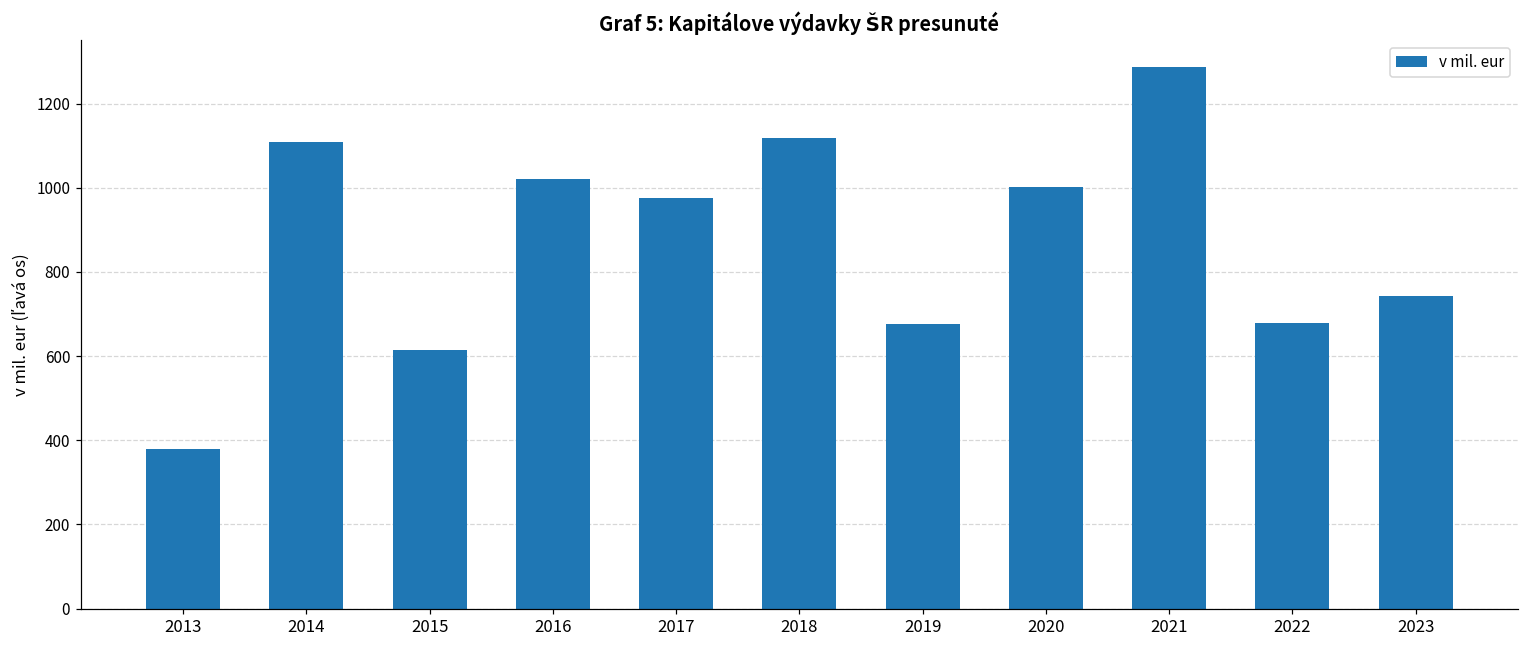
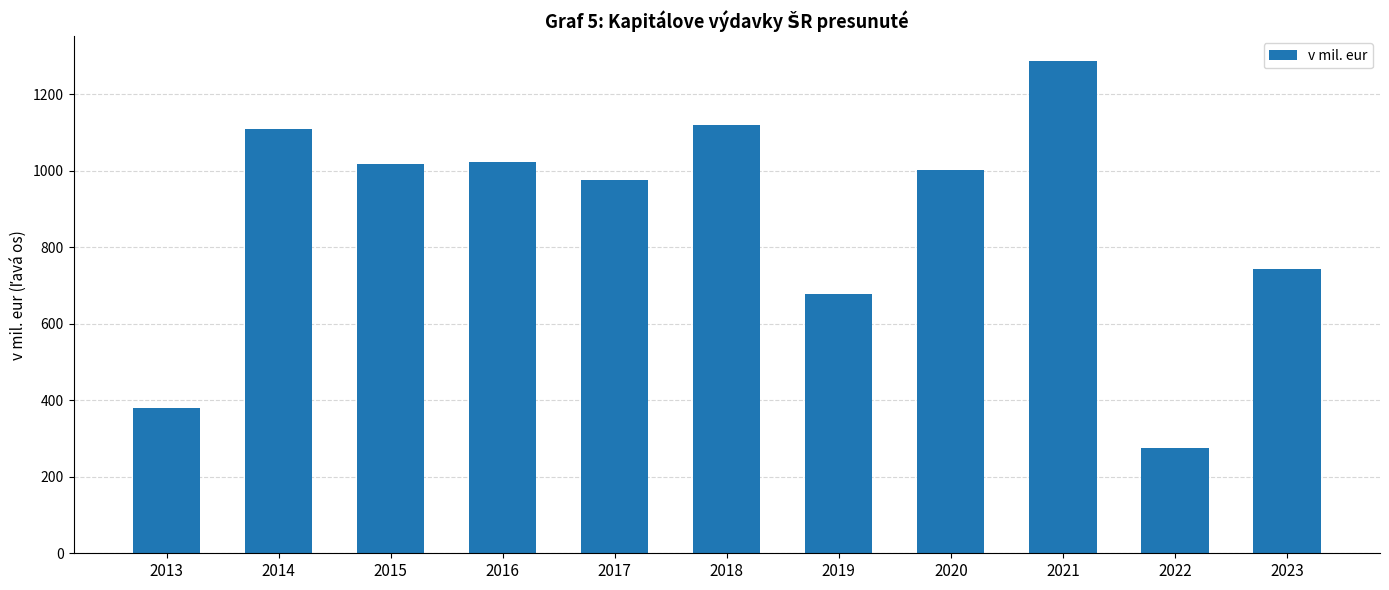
2015: 610 -> 1020
2022: 680 -> 280
